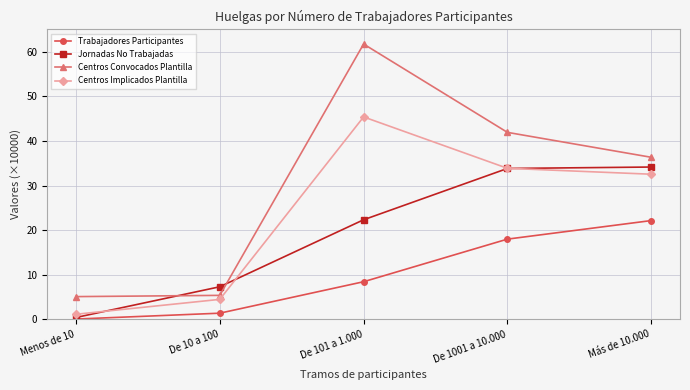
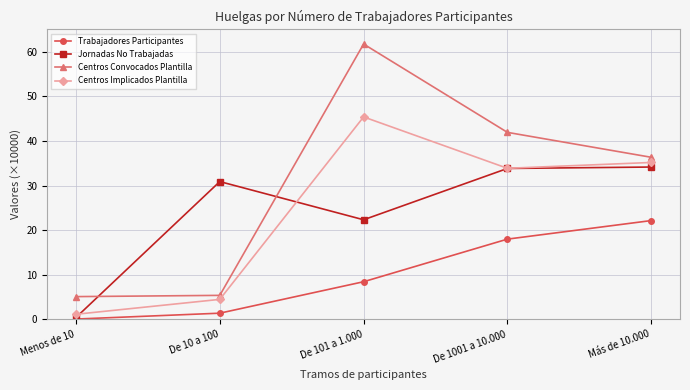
Jornadas No Trabajadas, De 10 a 100: 7 -> 31
Centros Implicados Plantilla, Más de 10.000: 33 -> 35
